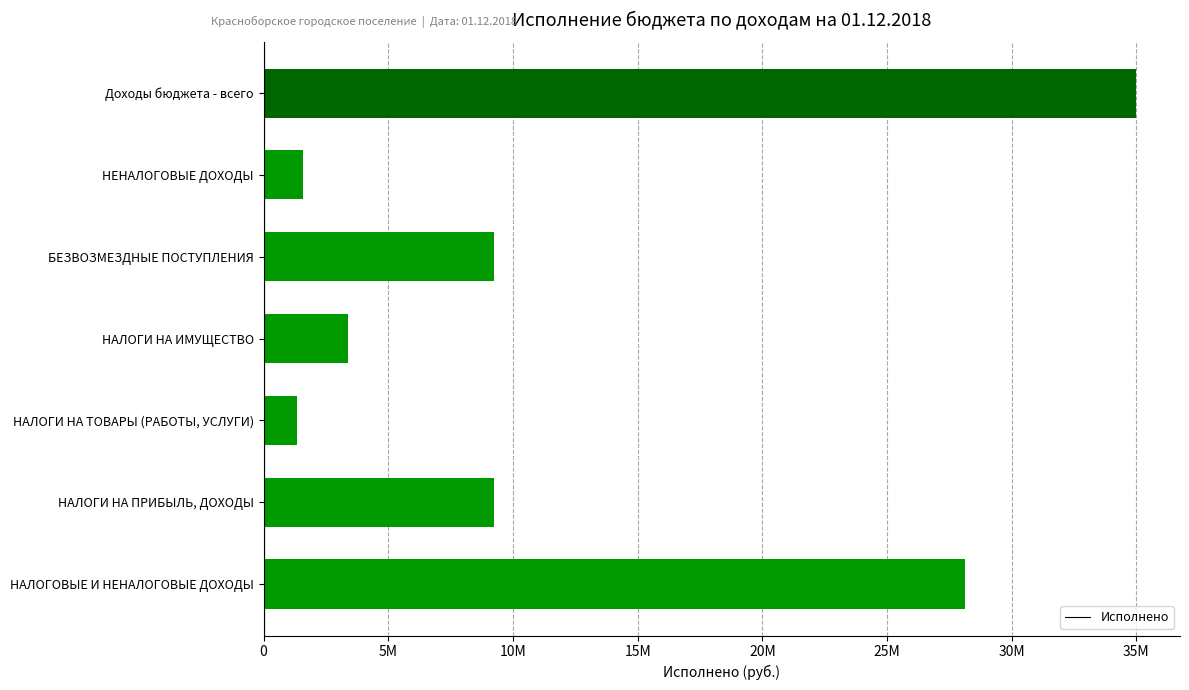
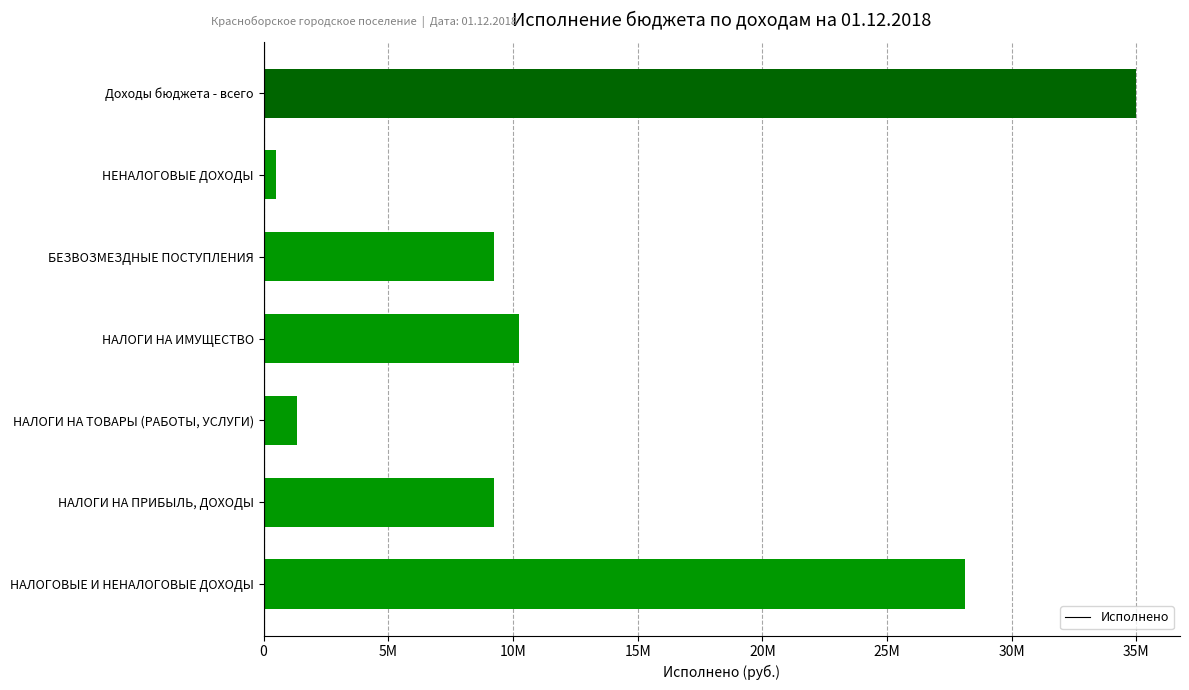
НЕНАЛОГОВЫЕ ДОХОДЫ: 1.6М -> 0.5М
НАЛОГИ НА ИМУЩЕСТВО: 3.4М -> 10.2М
